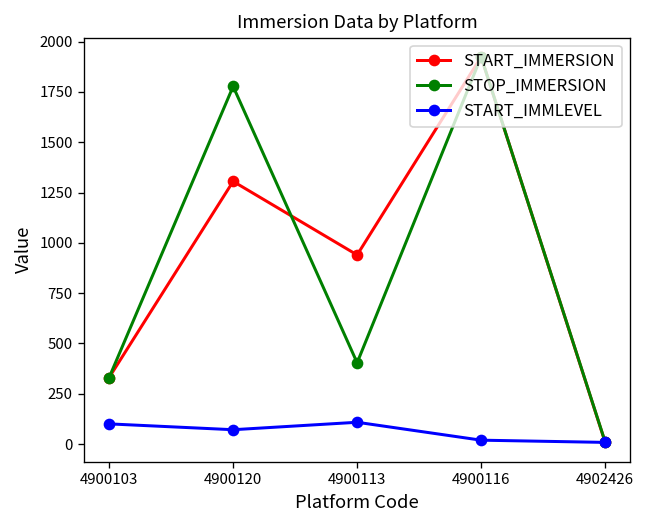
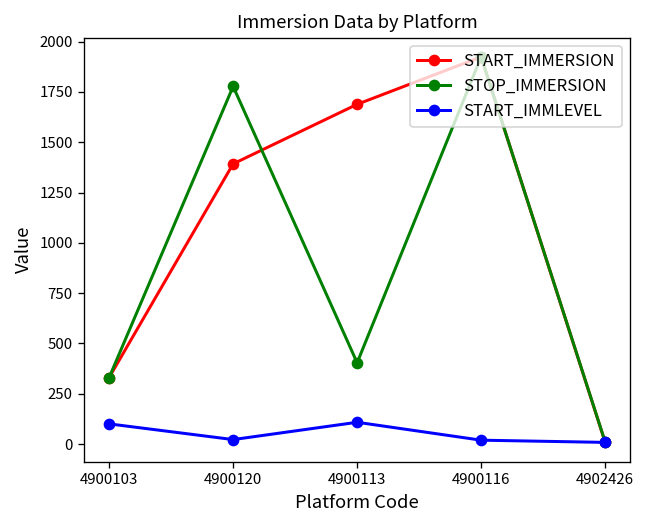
START_IMMERSION, 4900120: 1310 -> 1390
START_IMMLEVEL, 4900120: 70 -> 20
START_IMMERSION, 4900113: 940 -> 1690
